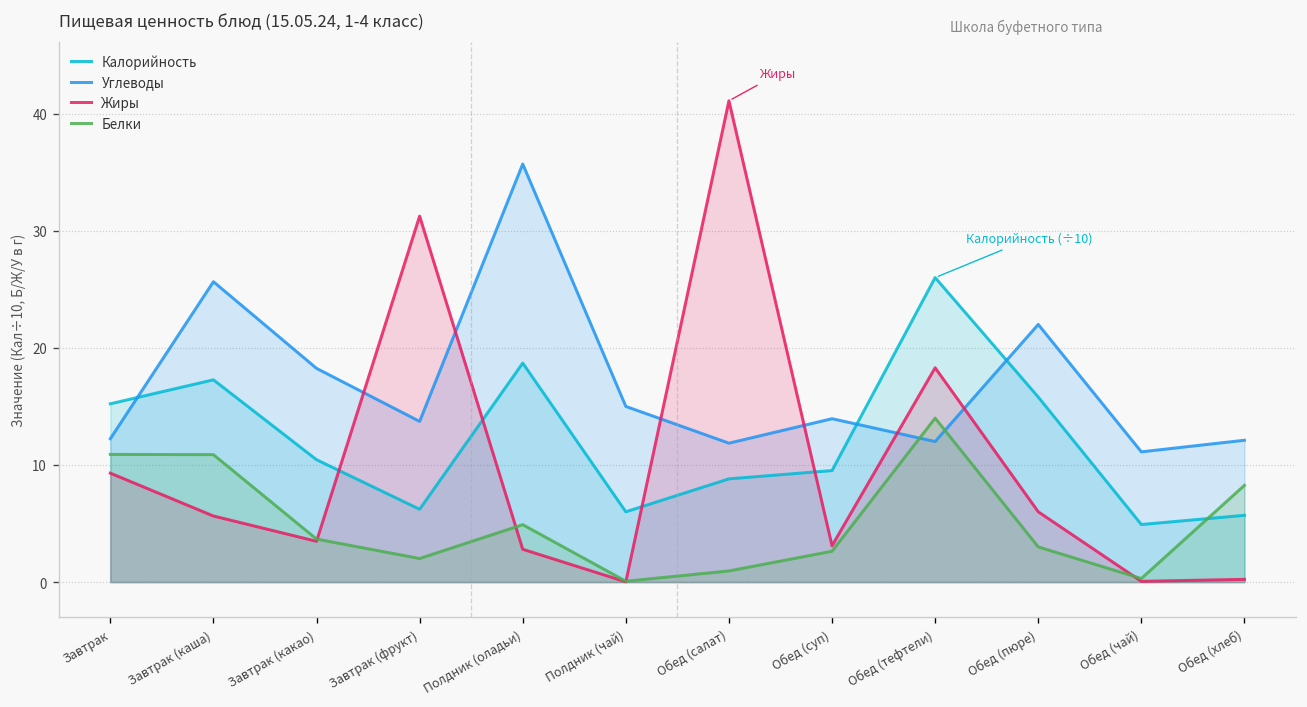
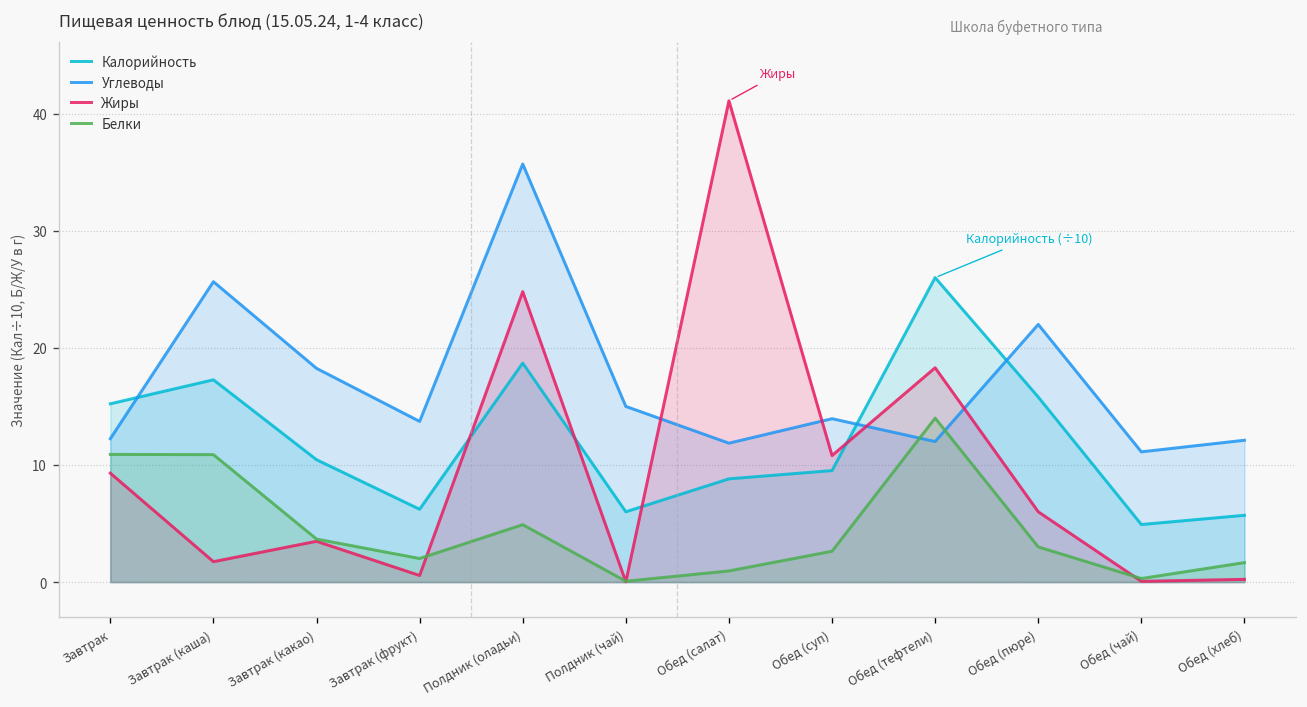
Жиры, Завтрак (каша): 6 -> 2
Жиры, Завтрак (фрукт): 31 -> 1
Жиры, Полдник (оладьи): 3 -> 25
Жиры, Обед (суп): 3 -> 11
Белки, Обед (хлеб): 8 -> 2
